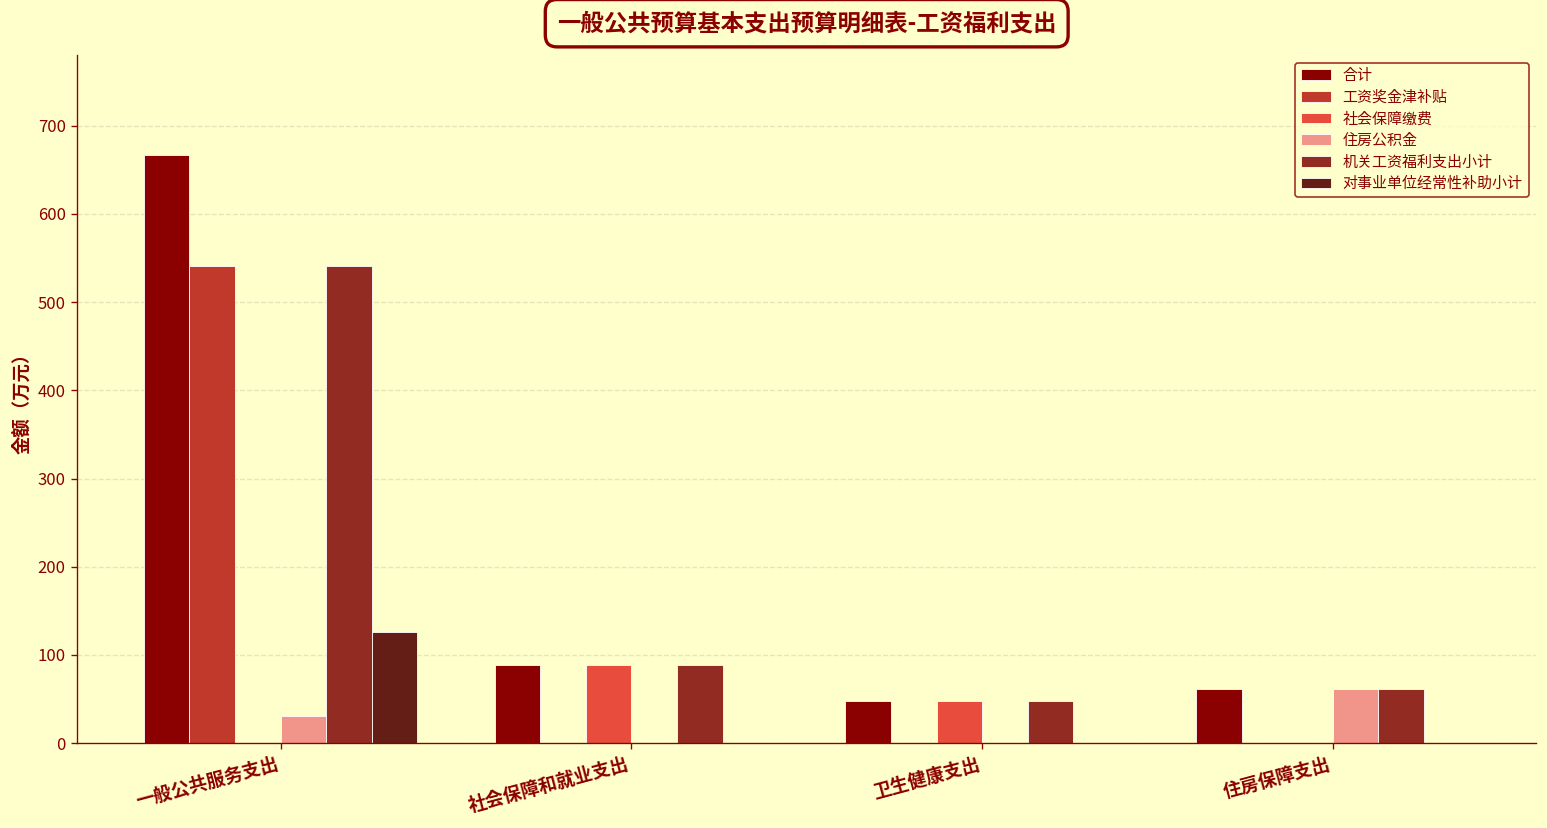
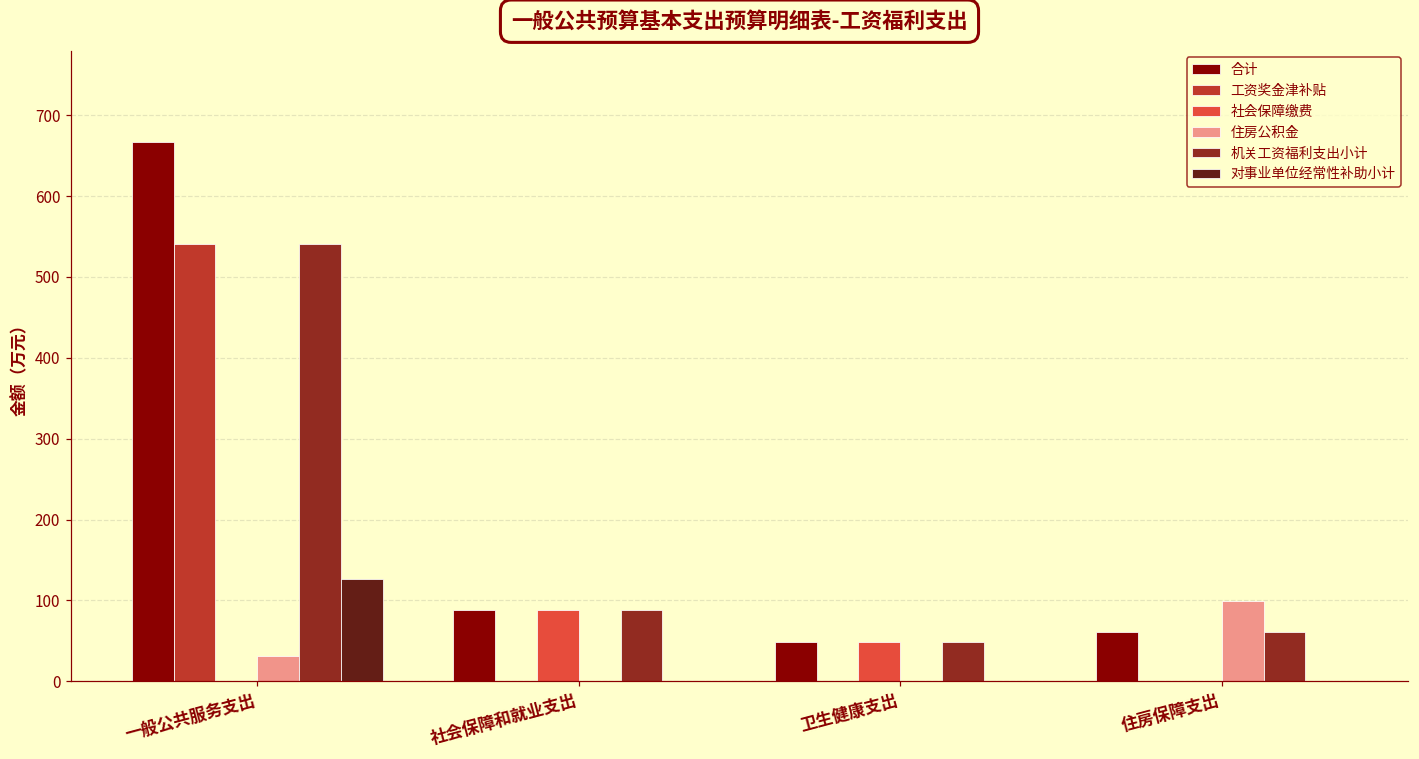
住房公积金, 住房保障支出: 60 -> 100
